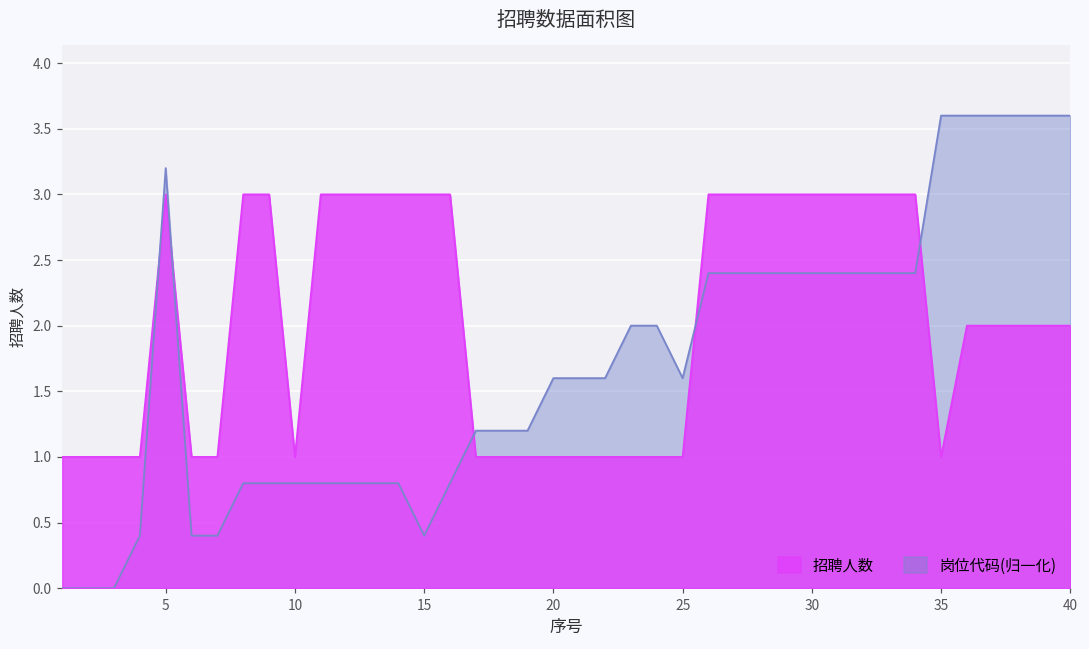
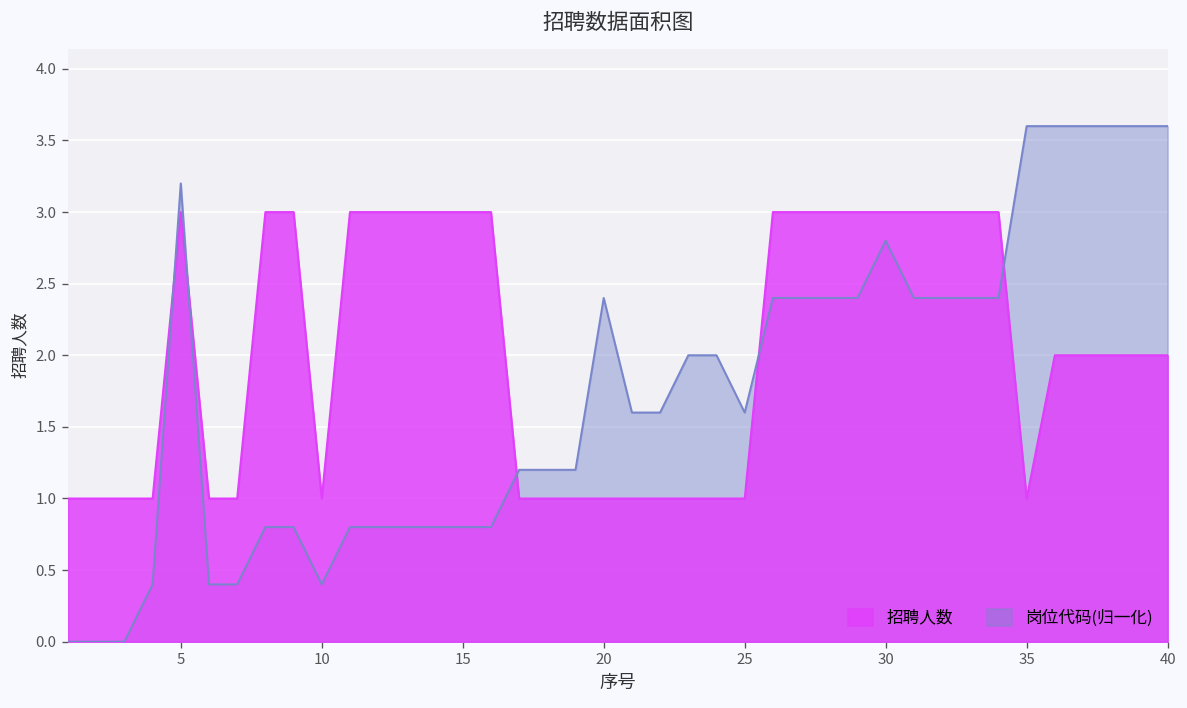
岗位代码(归一化), 10: 0.80 -> 0.40
岗位代码(归一化), 15: 0.40 -> 0.80
岗位代码(归一化), 20: 1.60 -> 2.40
岗位代码(归一化), 30: 2.40 -> 2.80
